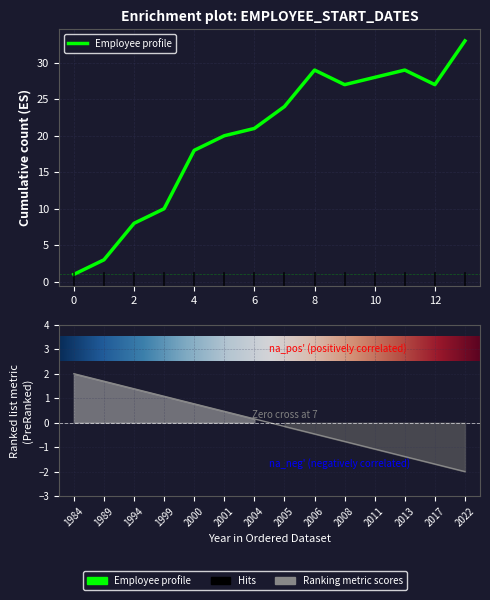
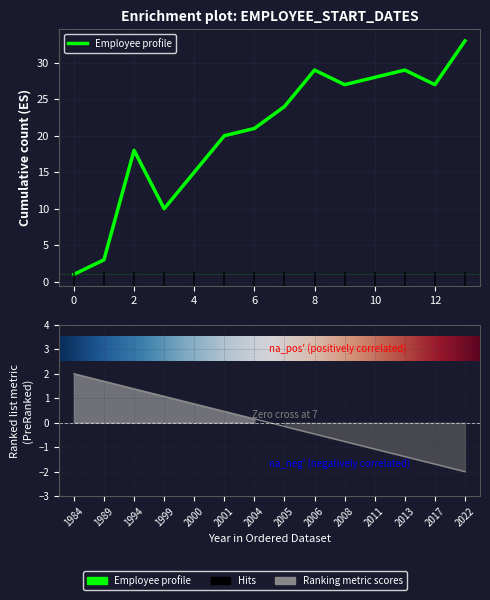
Enrichment plot: EMPLOYEE_START_DATES, 2: 8 -> 18
Enrichment plot: EMPLOYEE_START_DATES, 4: 18 -> 15
